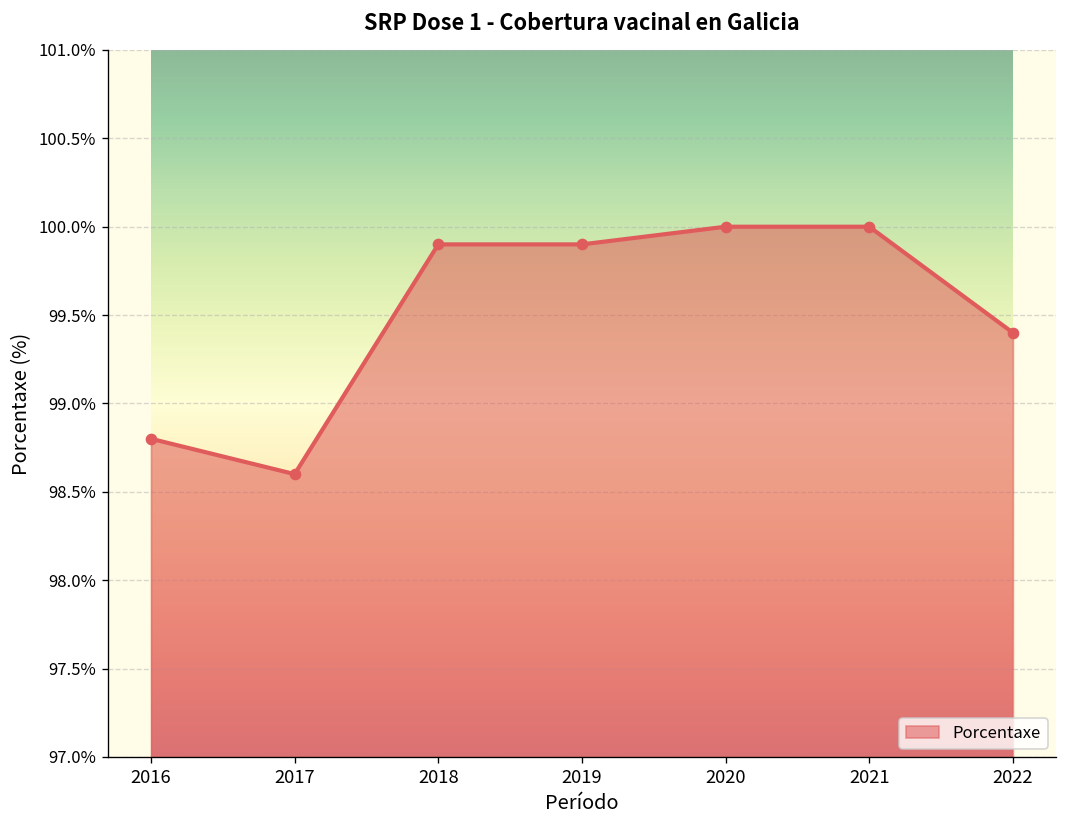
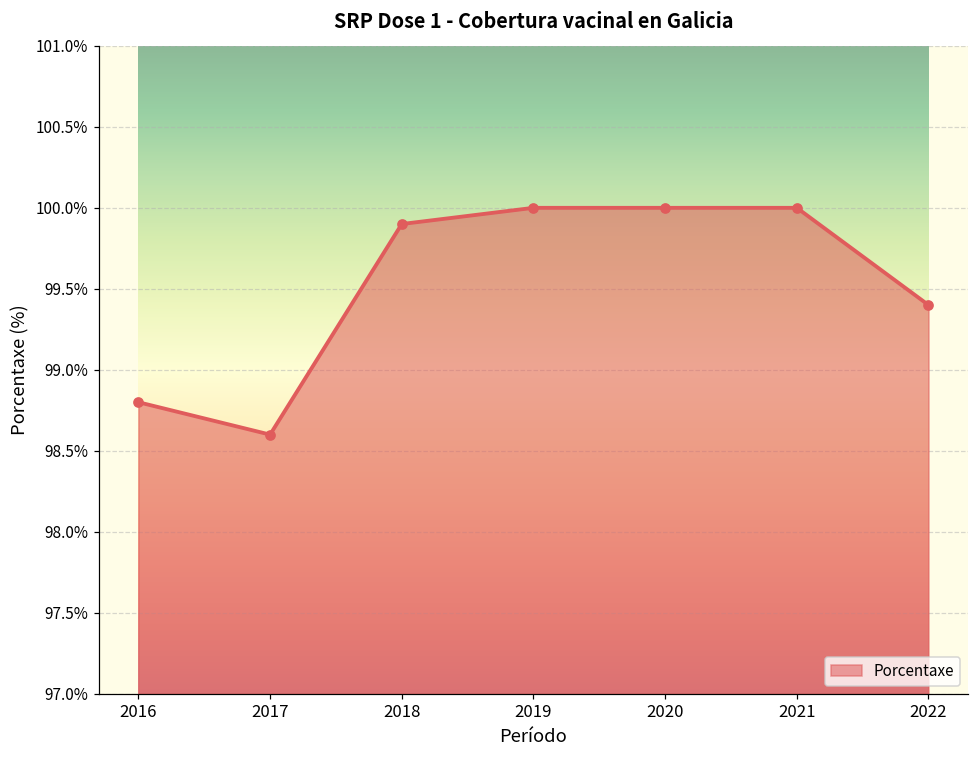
2019: 99.9% -> 100.0%
